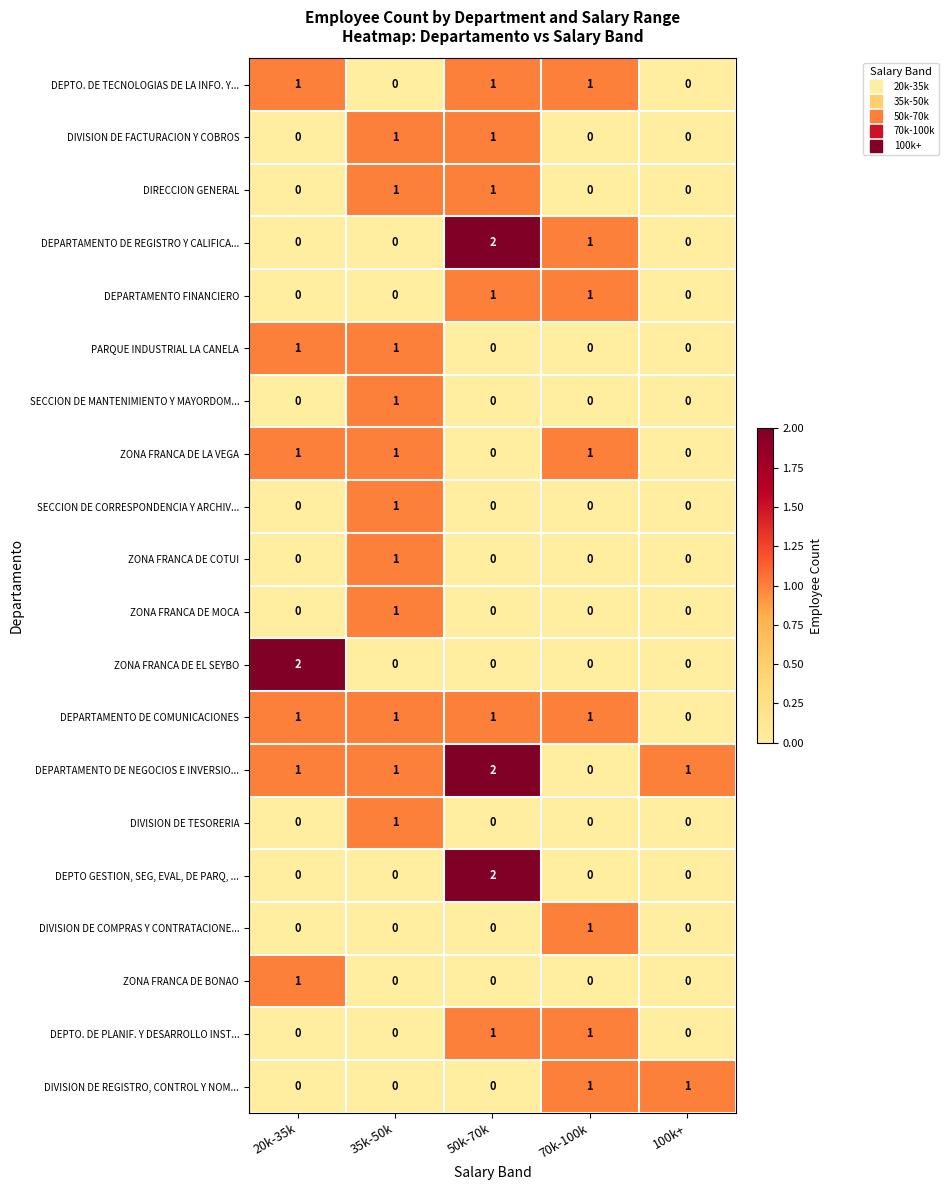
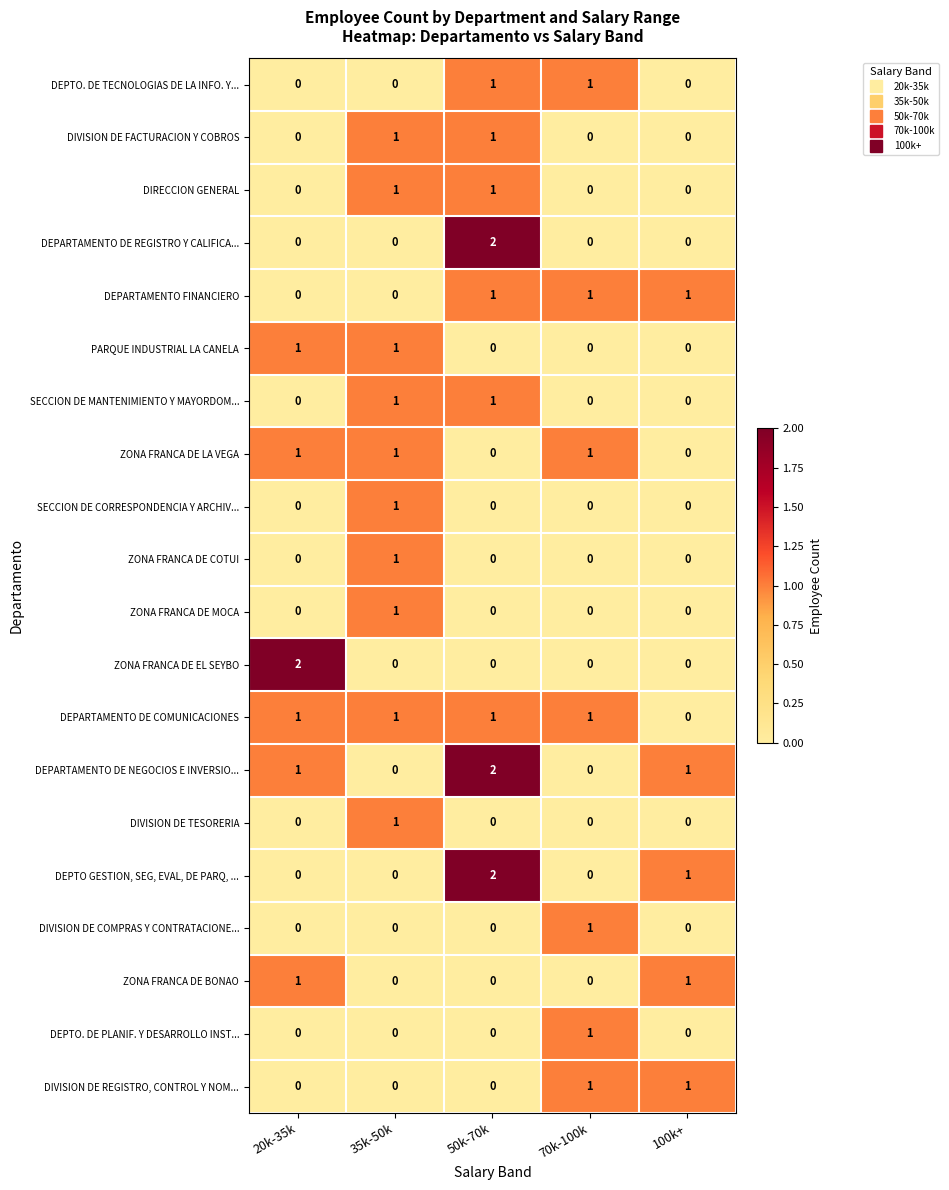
DEPTO. DE TECNOLOGIAS DE LA INFO. Y..., 20k-35k: 1 -> 0
DEPARTAMENTO DE REGISTRO Y CALIFICA..., 70k-100k: 1 -> 0
DEPARTAMENTO FINANCIERO, 100k+: 0 -> 1
SECCION DE MANTENIMIENTO Y MAYORDOM..., 50k-70k: 0 -> 1
DEPARTAMENTO DE NEGOCIOS E INVERSIO..., 35k-50k: 1 -> 0
DEPTO GESTION, SEG, EVAL, DE PARQ, ..., 100k+: 0 -> 1
ZONA FRANCA DE BONAO, 100k+: 0 -> 1
DEPTO. DE PLANIF. Y DESARROLLO INST..., 50k-70k: 1 -> 0
